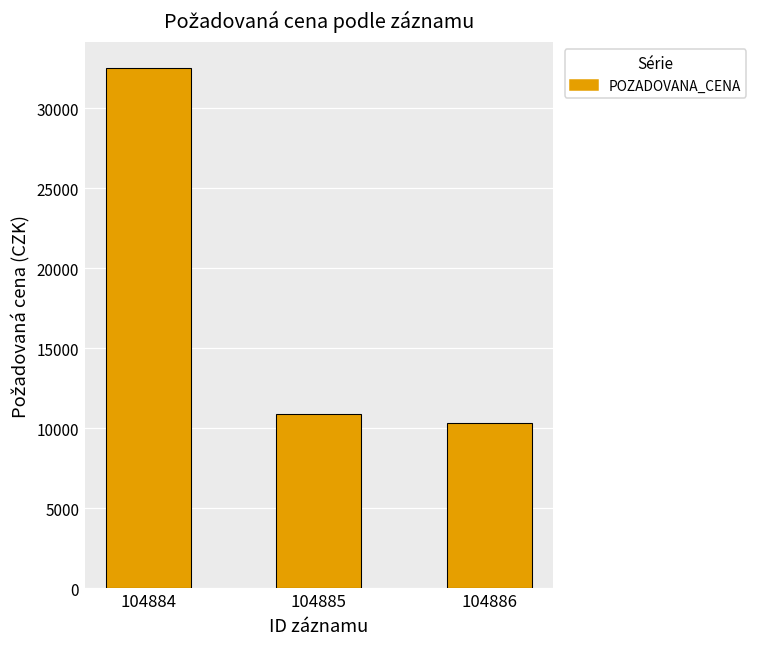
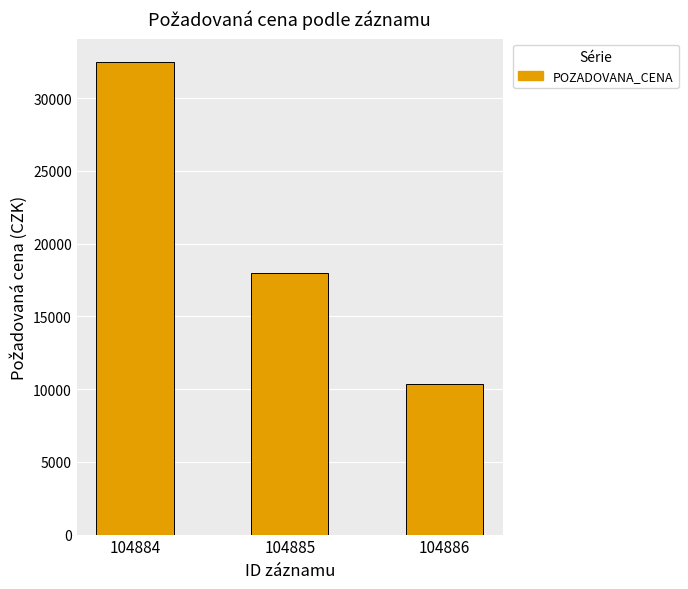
104885: 10900 -> 18000
